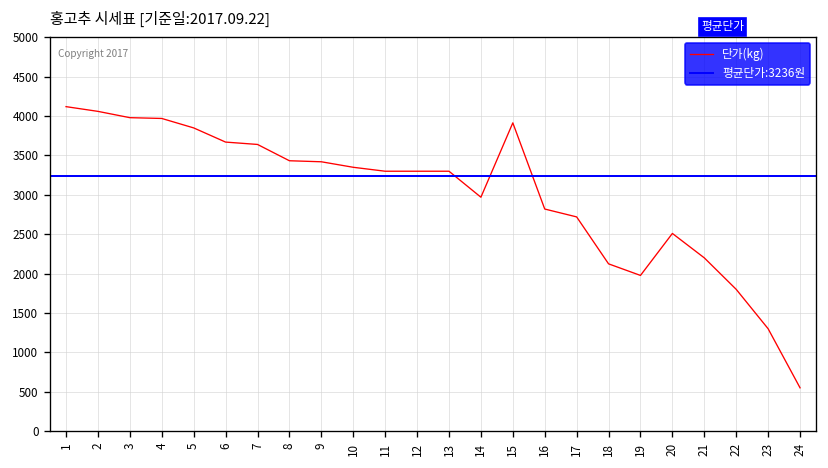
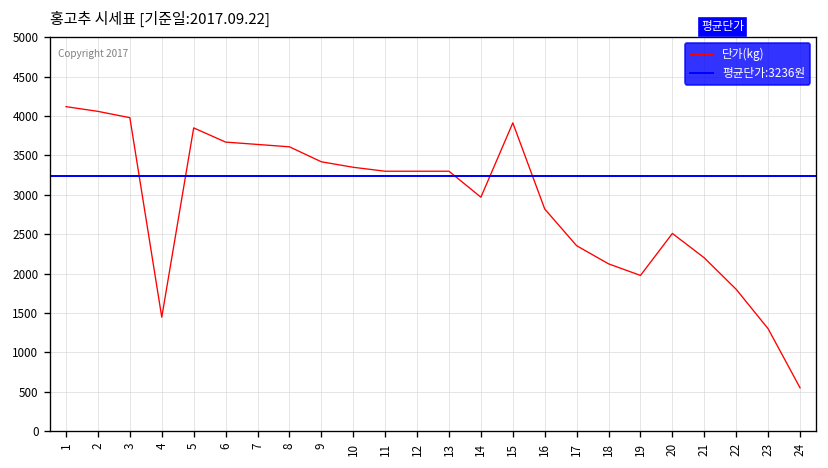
4: 4000 -> 1400
8: 3400 -> 3600
17: 2700 -> 2400
